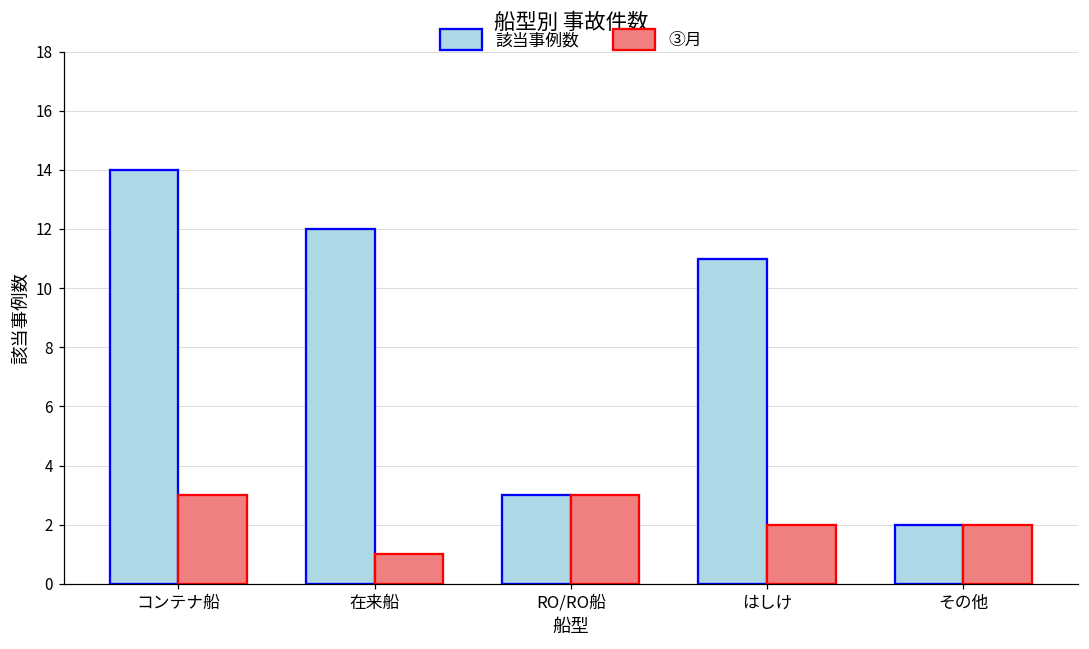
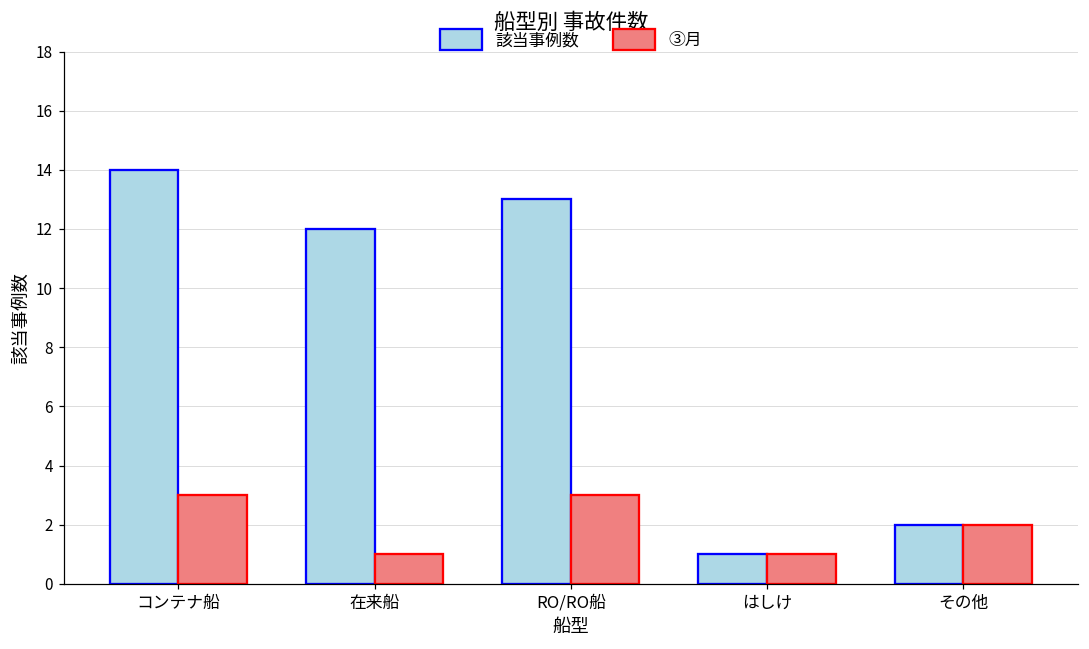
該当事例数, RO/RO船: 3 -> 13
該当事例数, はしけ: 11 -> 1
③月, はしけ: 2 -> 1
